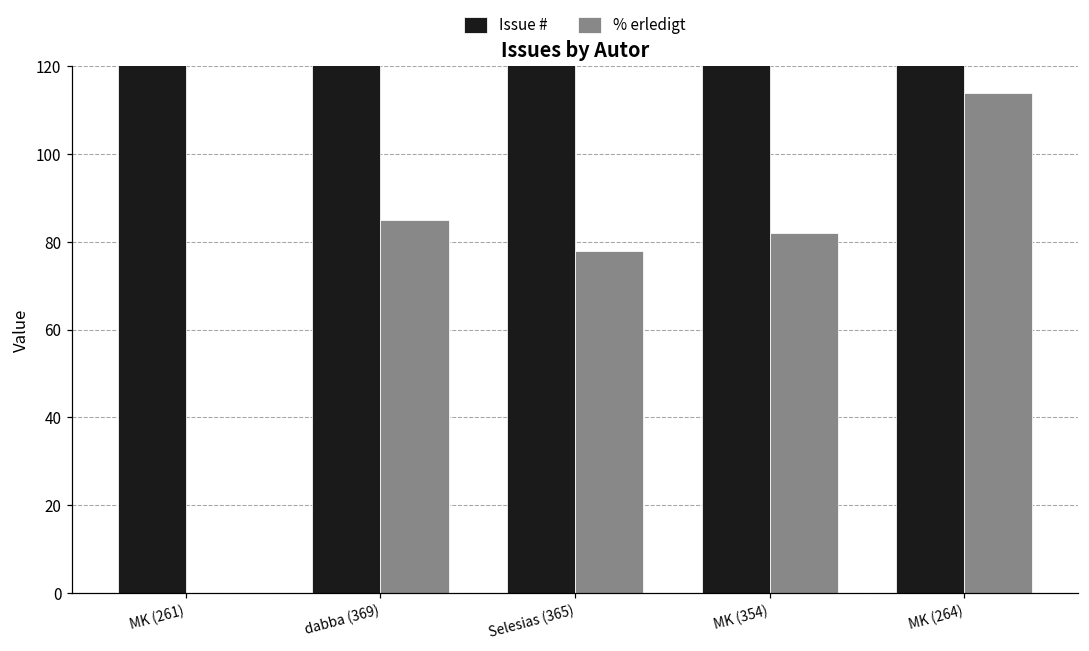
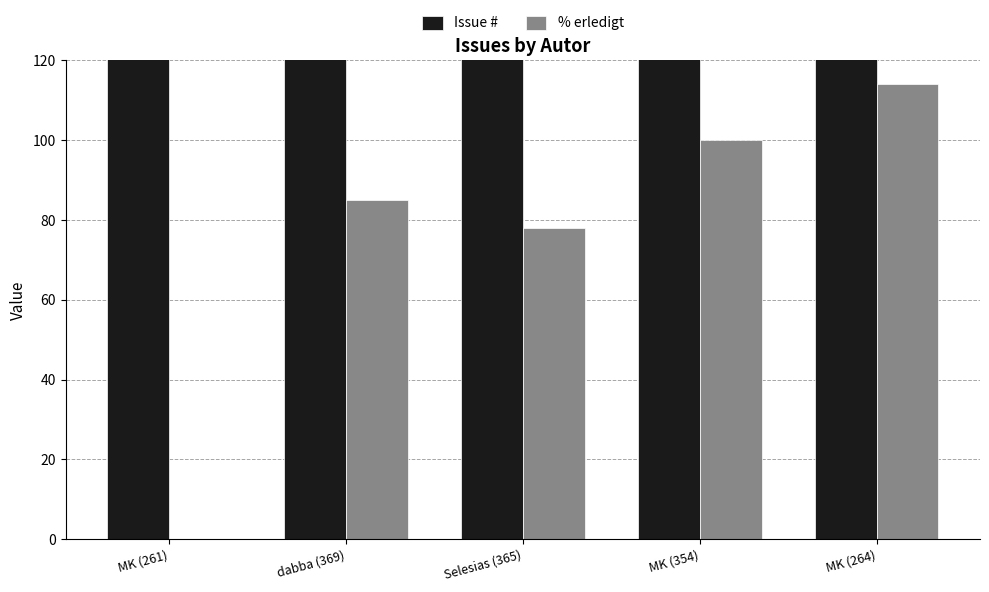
% erledigt, MK (354): 82 -> 100
